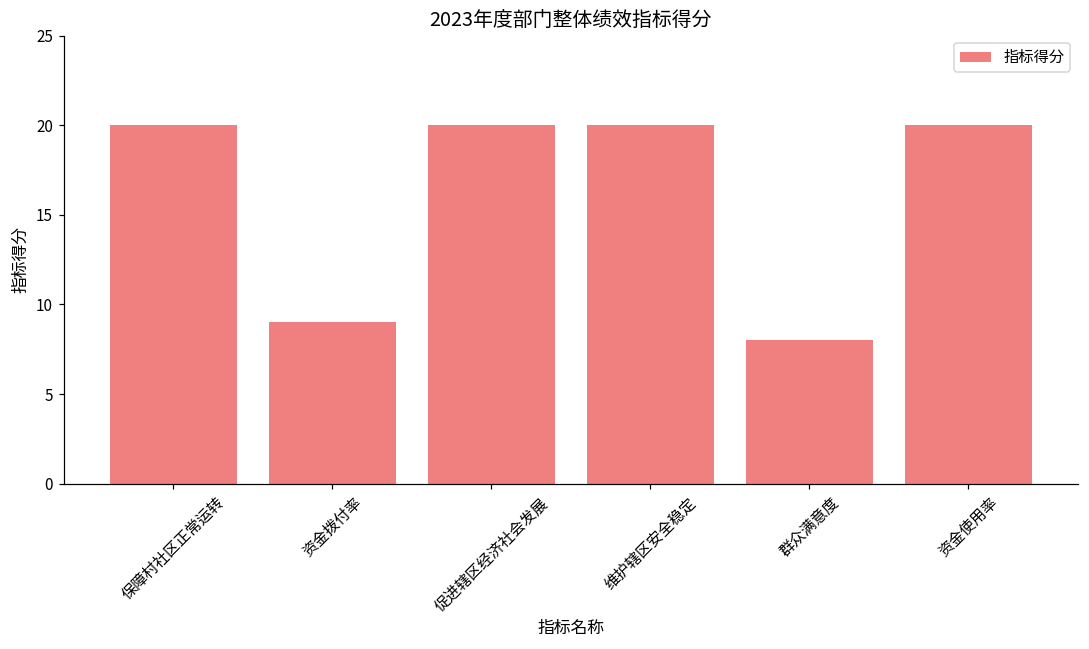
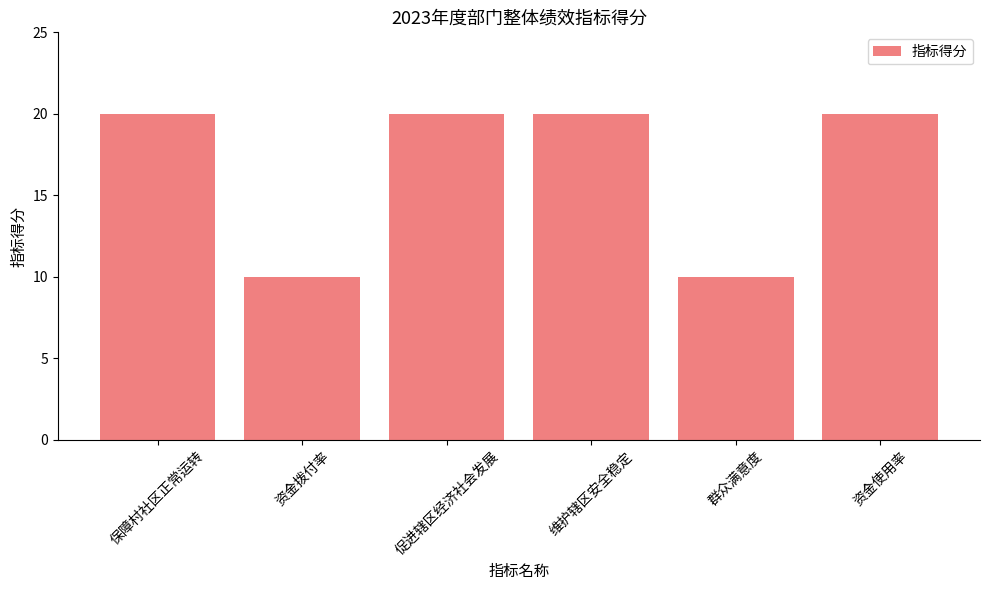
资金拨付率: 9 -> 10
群众满意度: 8 -> 10
